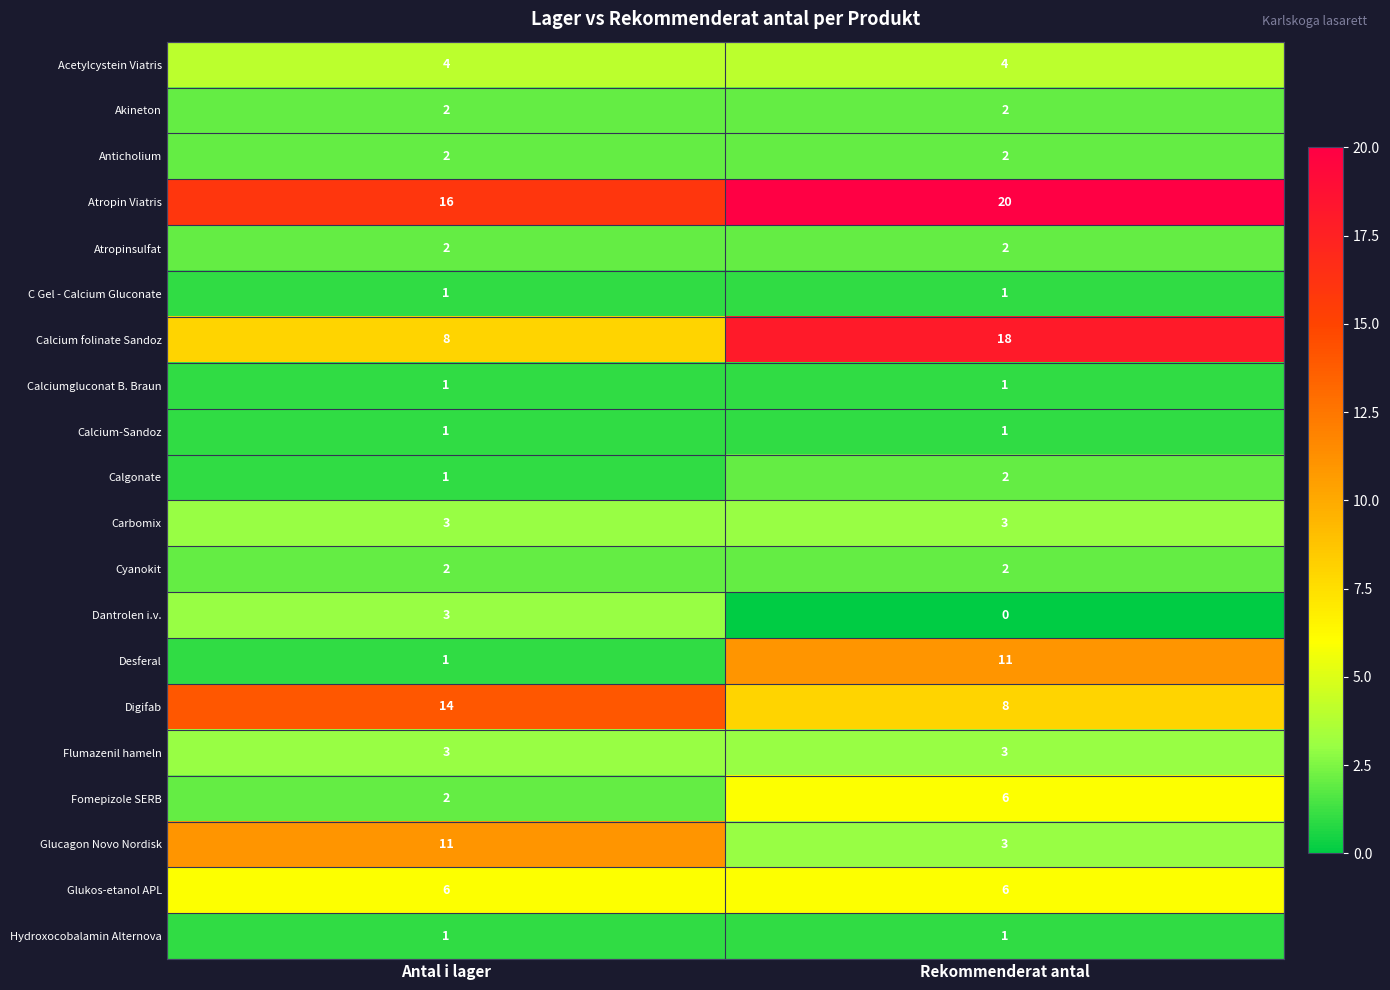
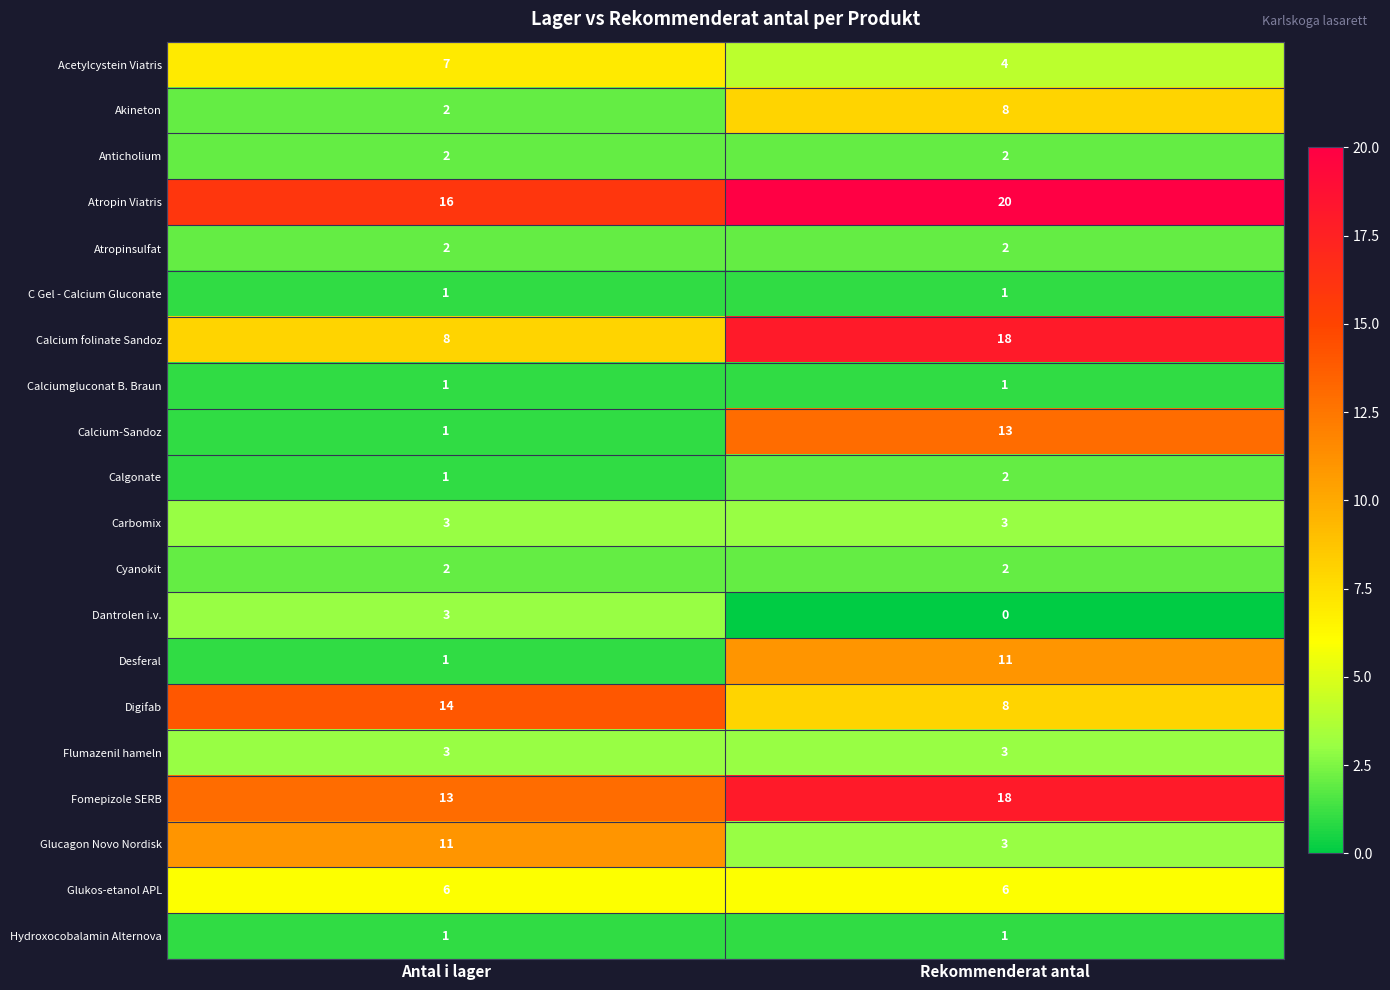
Acetylcystein Viatris, Antal i lager: 4 -> 7
Akineton, Rekommenderat antal: 2 -> 8
Calcium-Sandoz, Rekommenderat antal: 1 -> 13
Fomepizole SERB, Antal i lager: 2 -> 13
Fomepizole SERB, Rekommenderat antal: 6 -> 18
